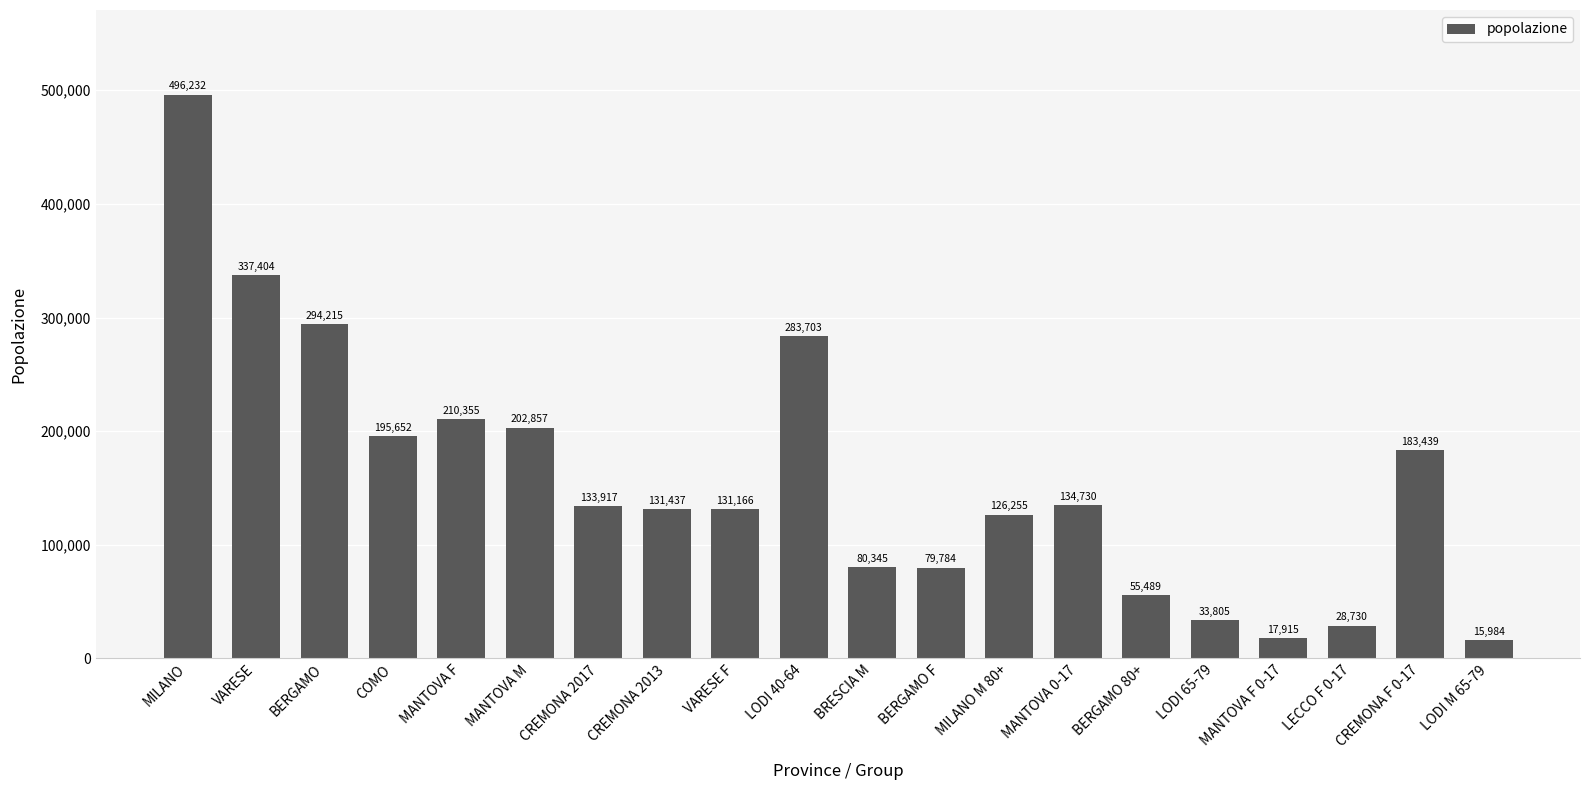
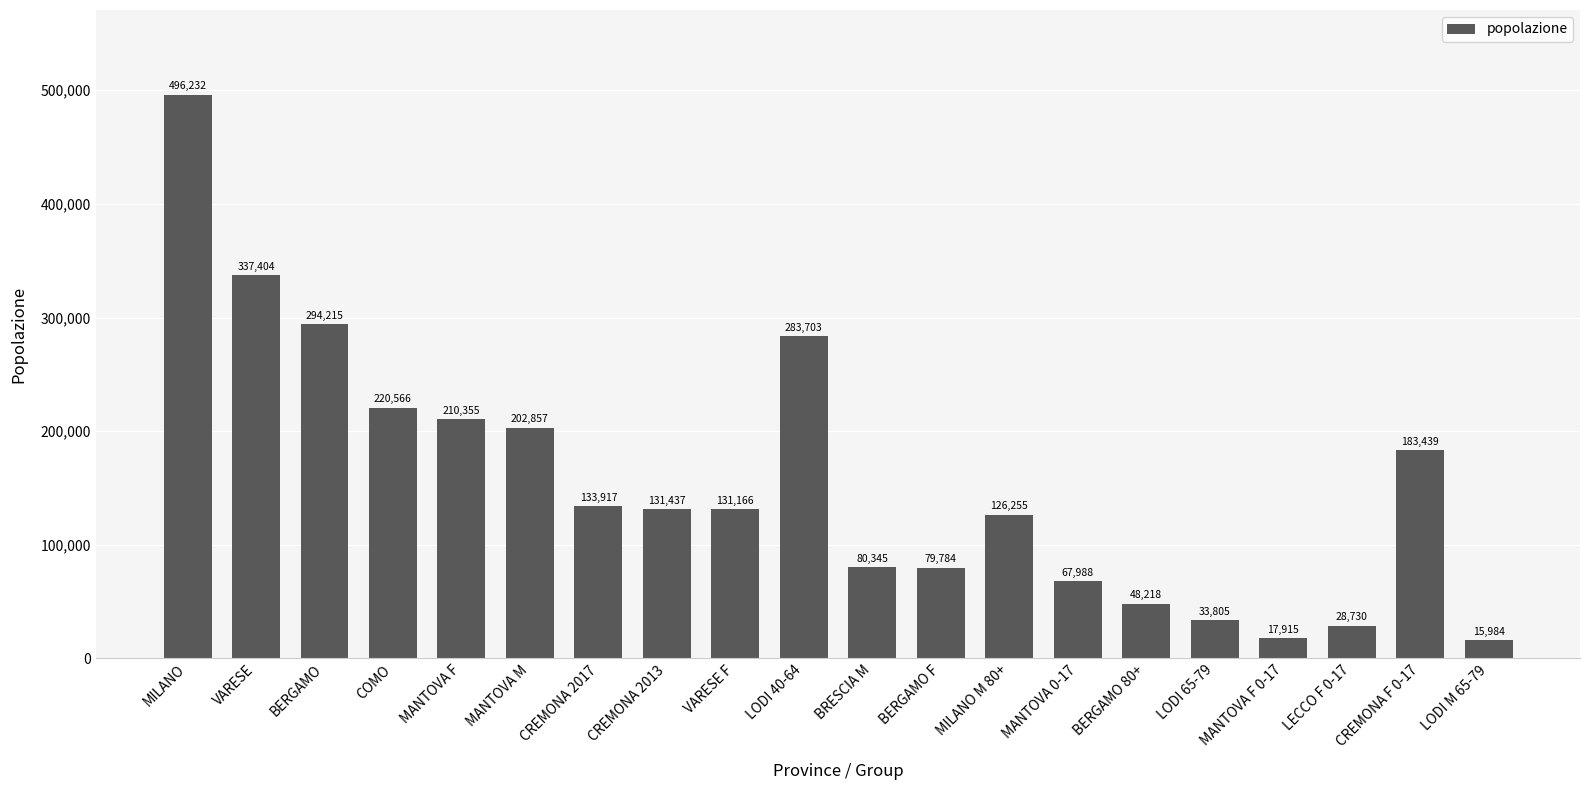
COMO: 195,652 -> 220,566
MANTOVA 0-17: 134,730 -> 67,988
BERGAMO 80+: 55,489 -> 48,218
